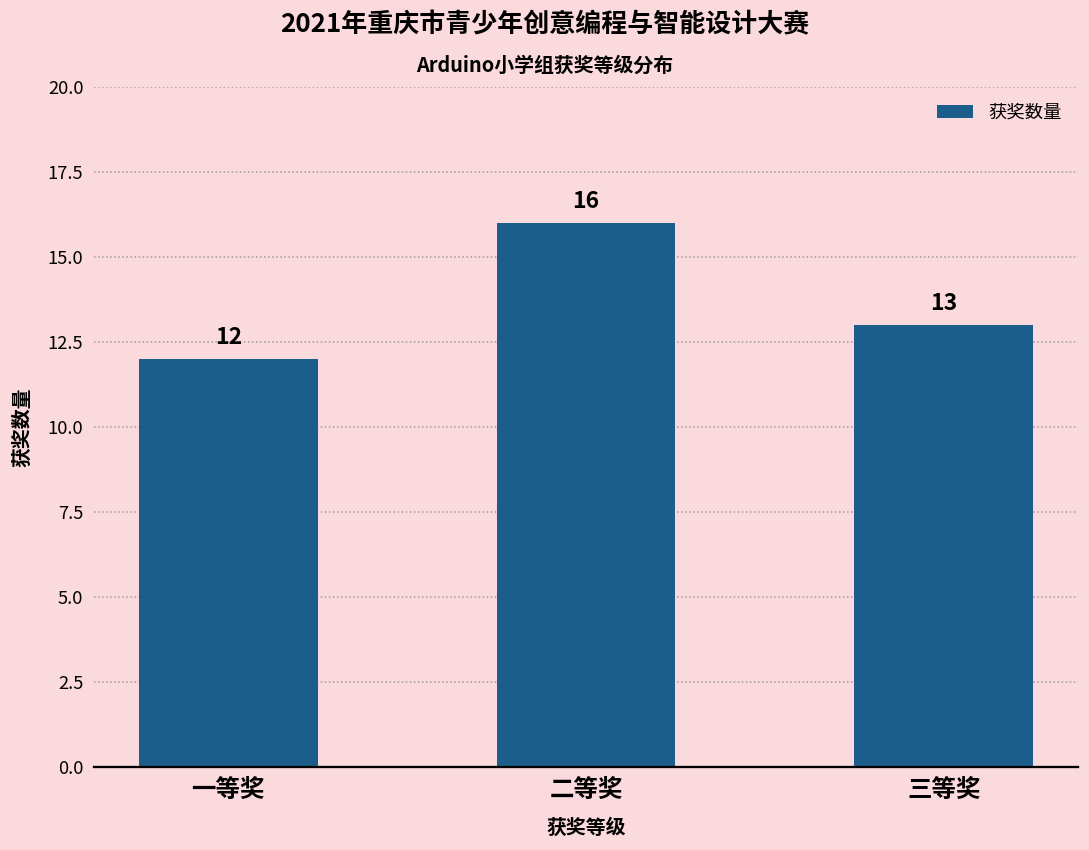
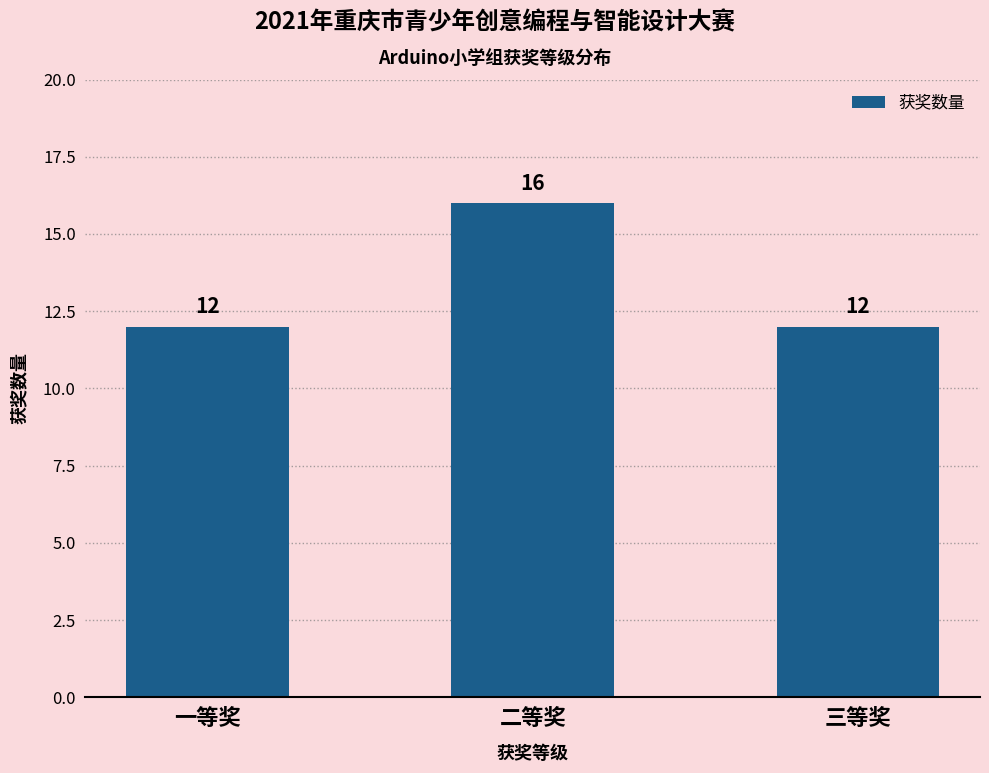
三等奖: 13 -> 12
